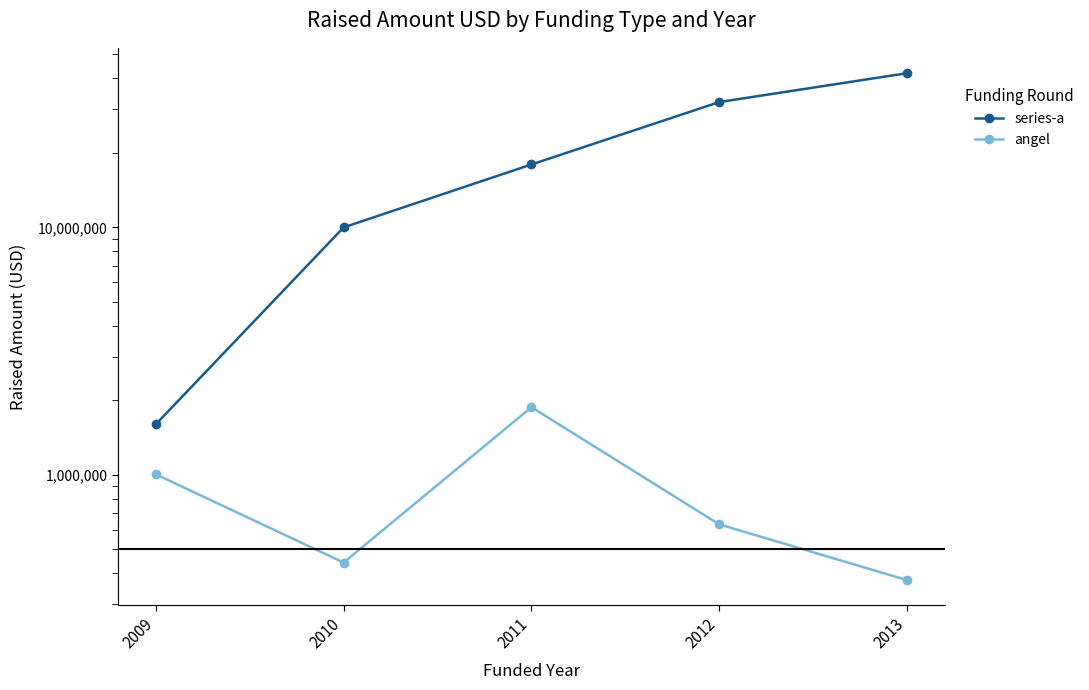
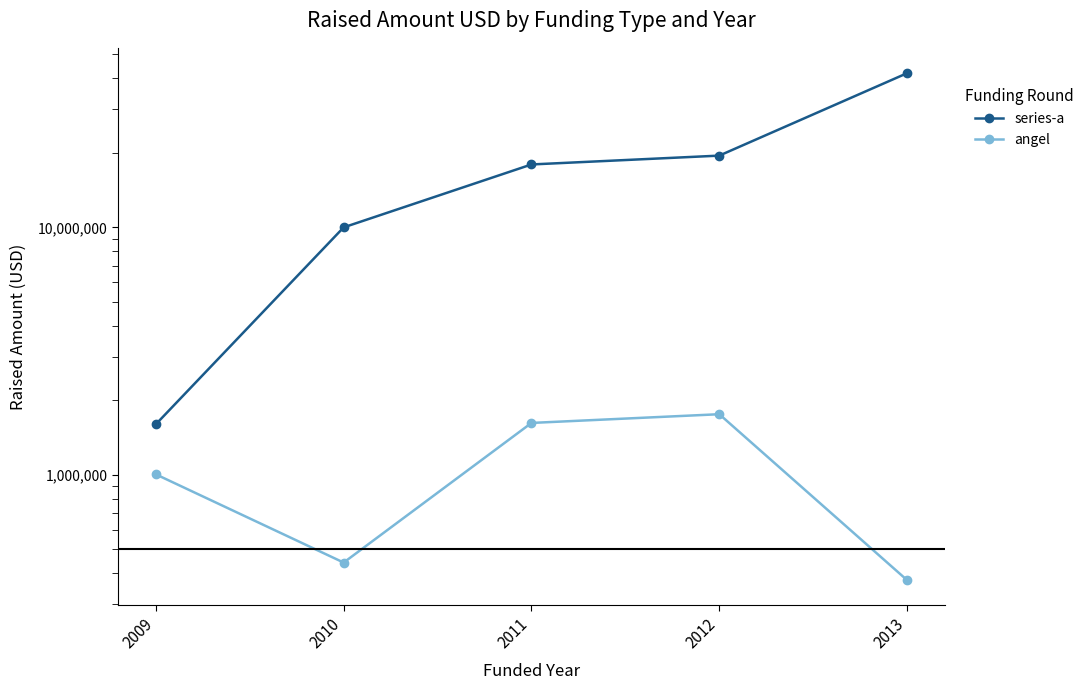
angel, 2011: 1,900,000 -> 1,600,000
series-a, 2012: 32,000,000 -> 20,000,000
angel, 2012: 630,000 -> 1,800,000
